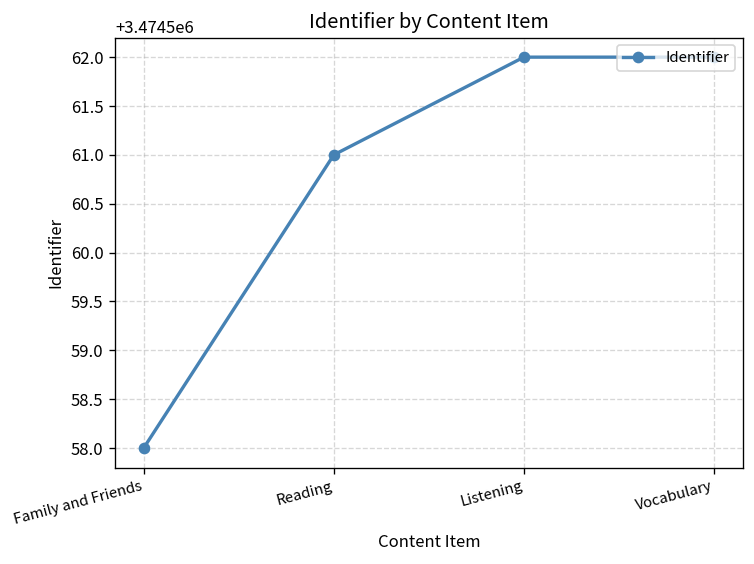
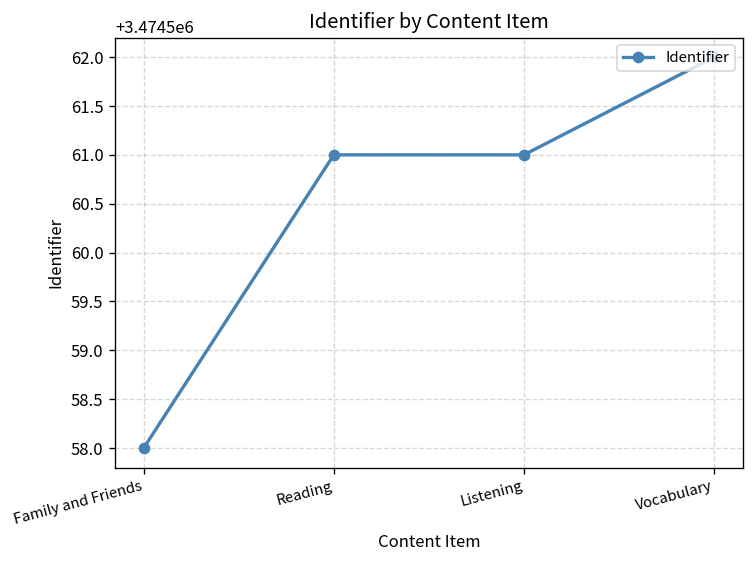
Listening: 3474562 -> 3474561
